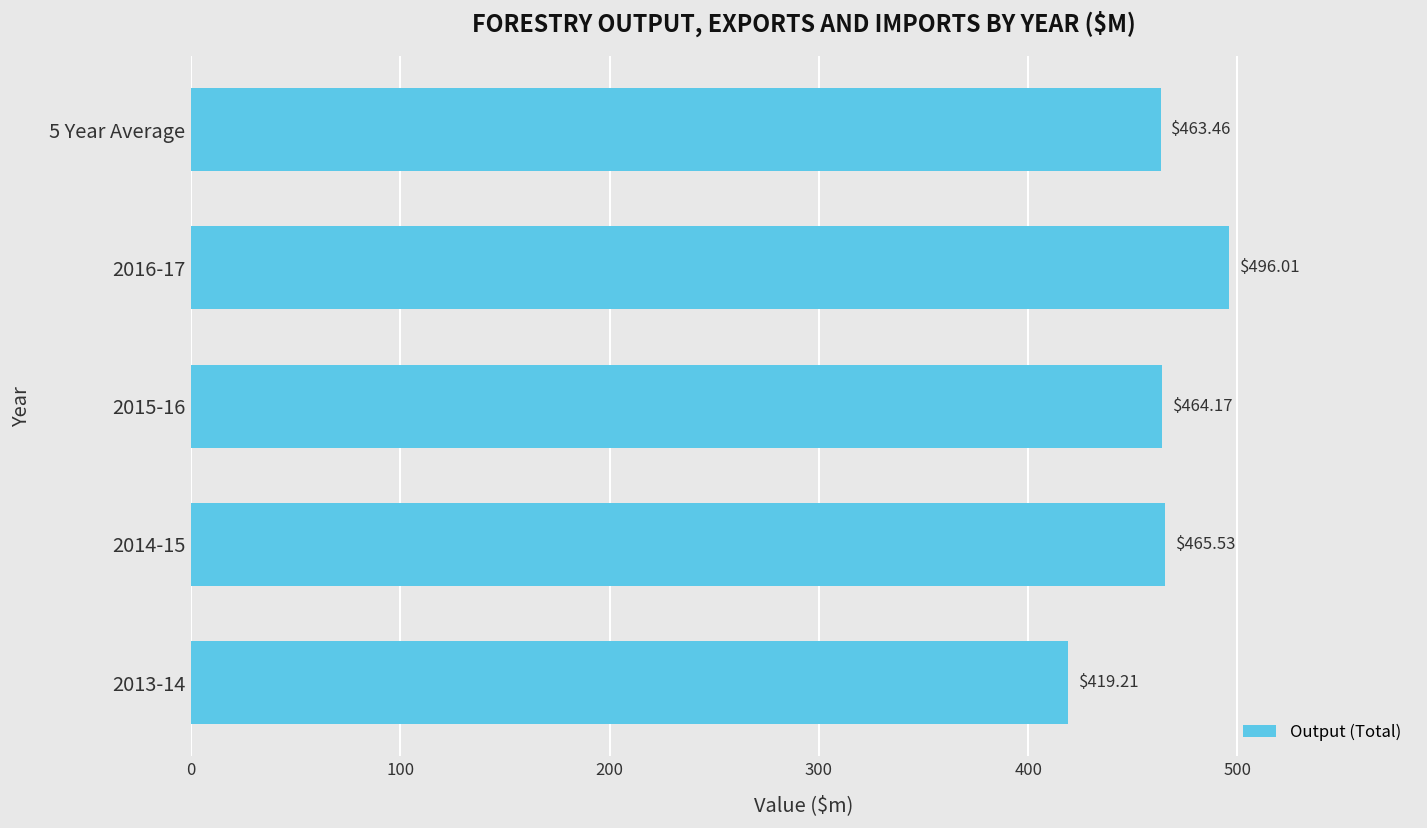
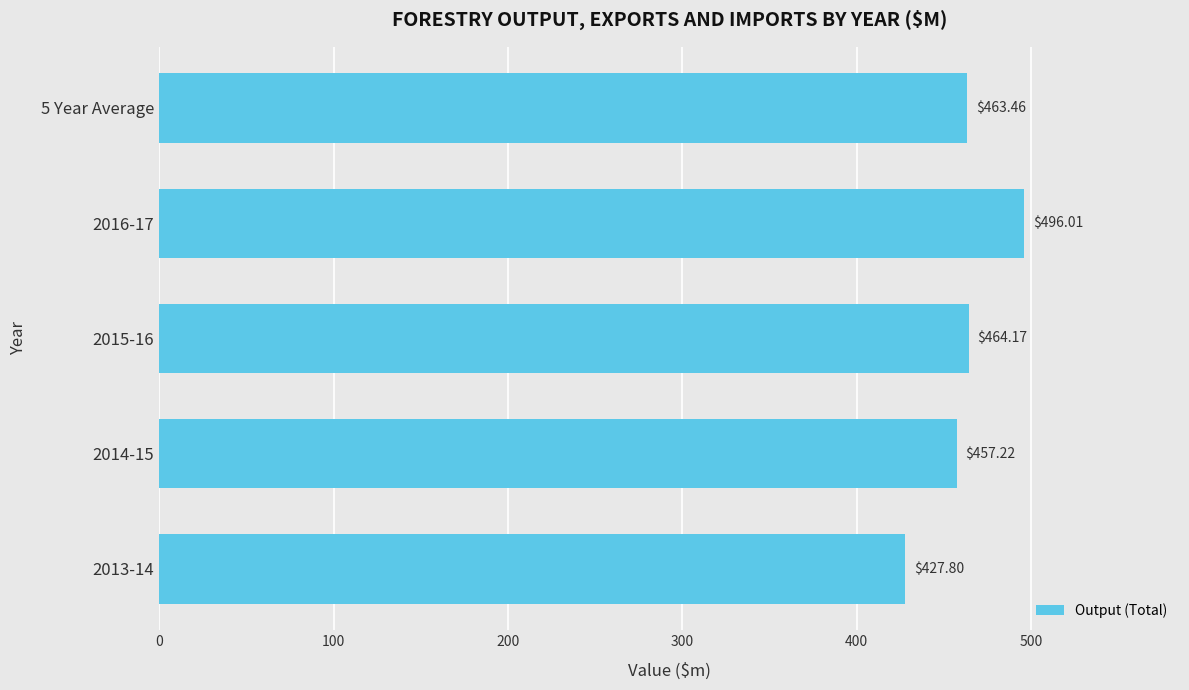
2014-15: $465.53 -> $457.22
2013-14: $419.21 -> $427.80
